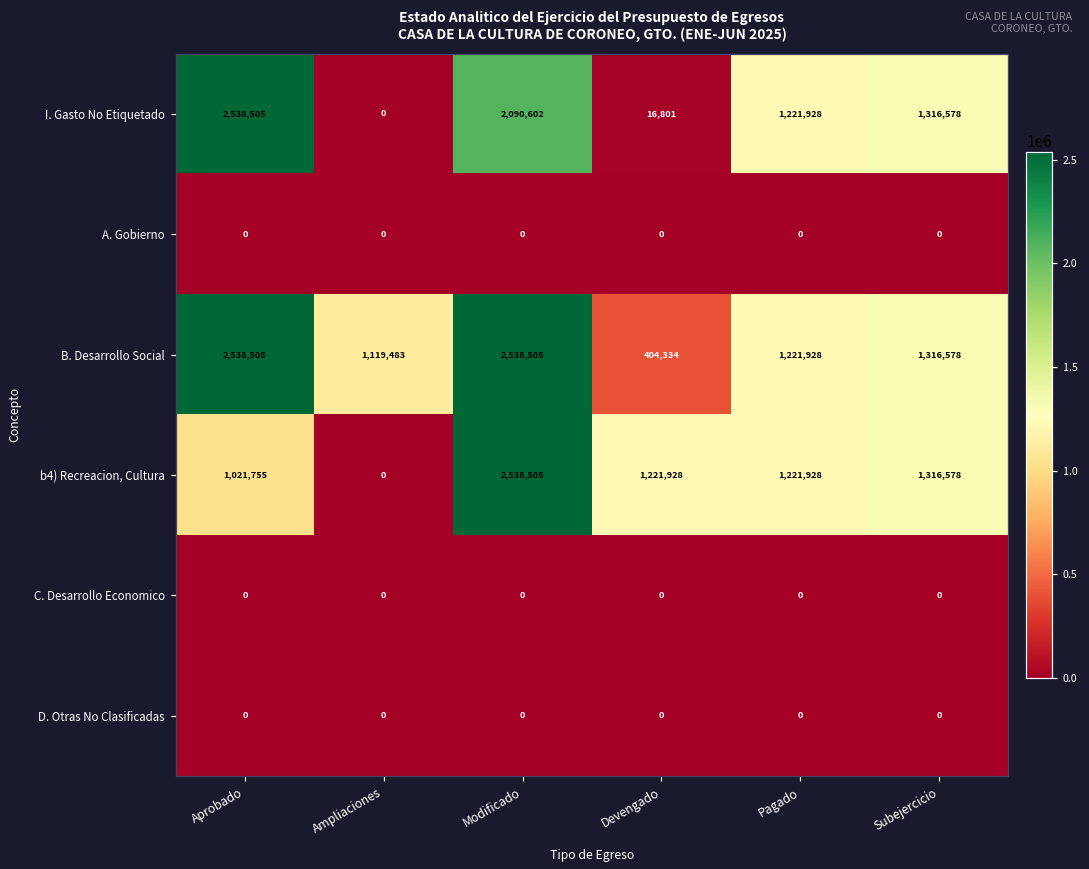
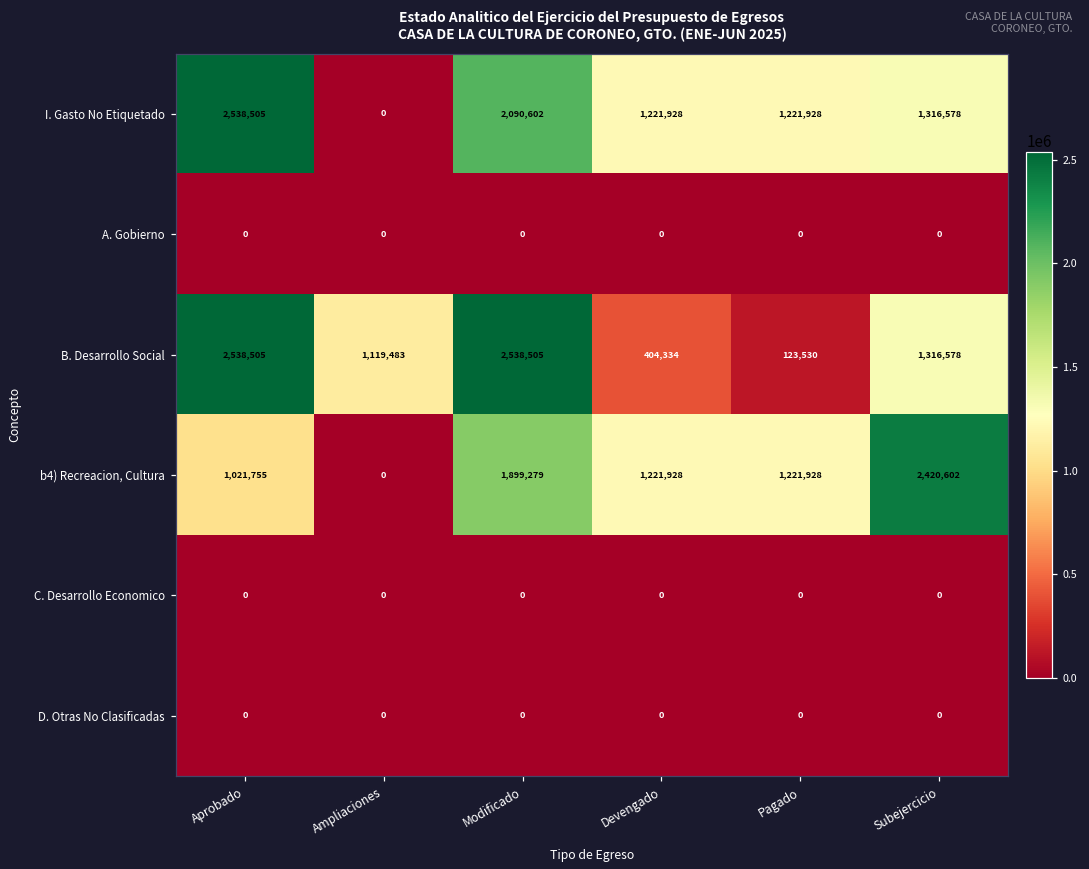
I. Gasto No Etiquetado, Devengado: 16,801 -> 1,221,928
B. Desarrollo Social, Pagado: 1,221,928 -> 123,530
b4) Recreacion, Cultura, Modificado: 2,538,505 -> 1,899,279
b4) Recreacion, Cultura, Subejercicio: 1,316,578 -> 2,420,602
